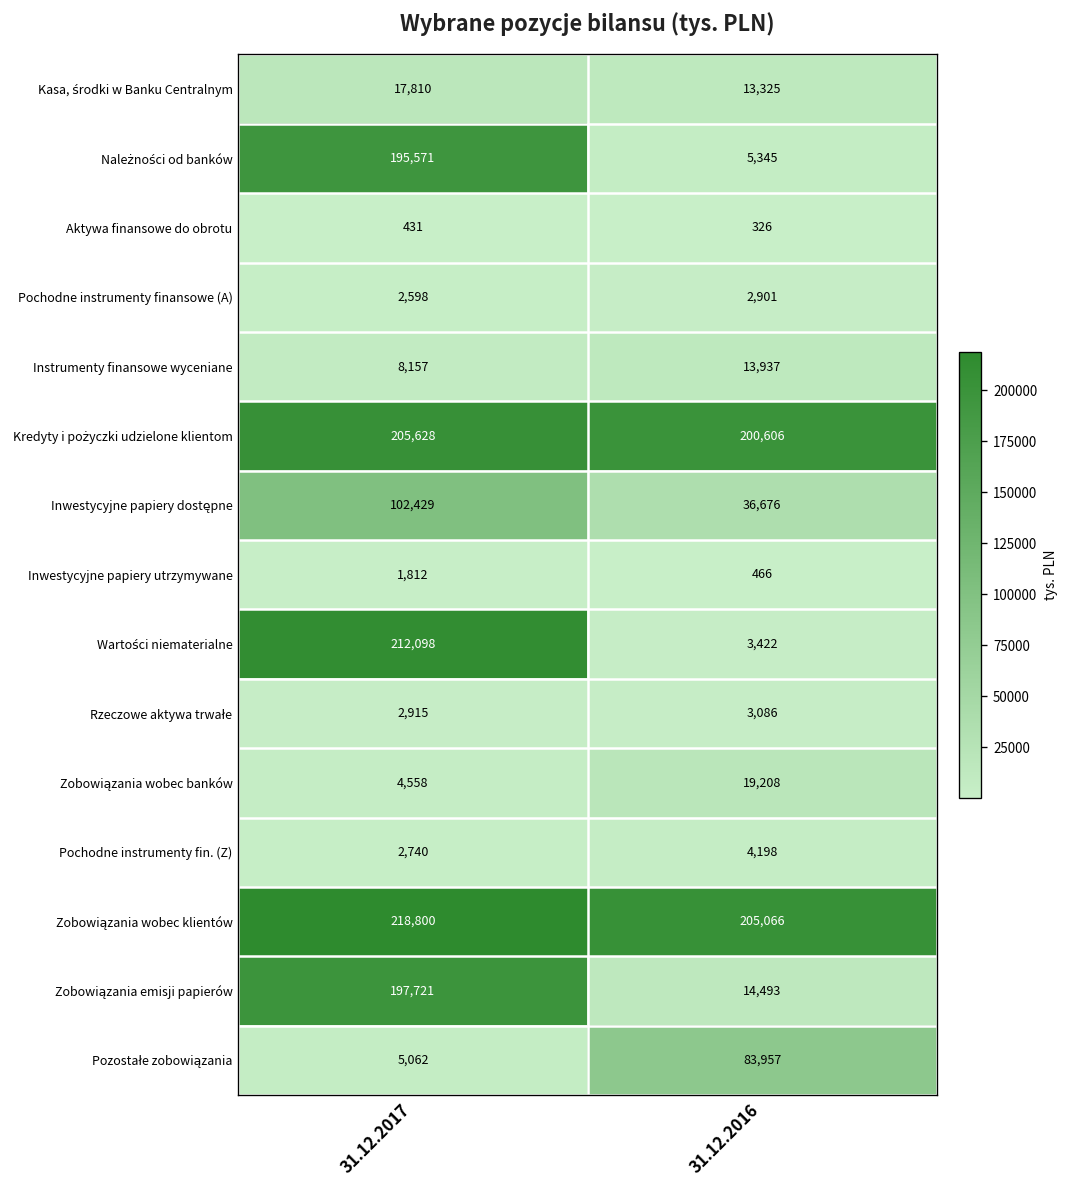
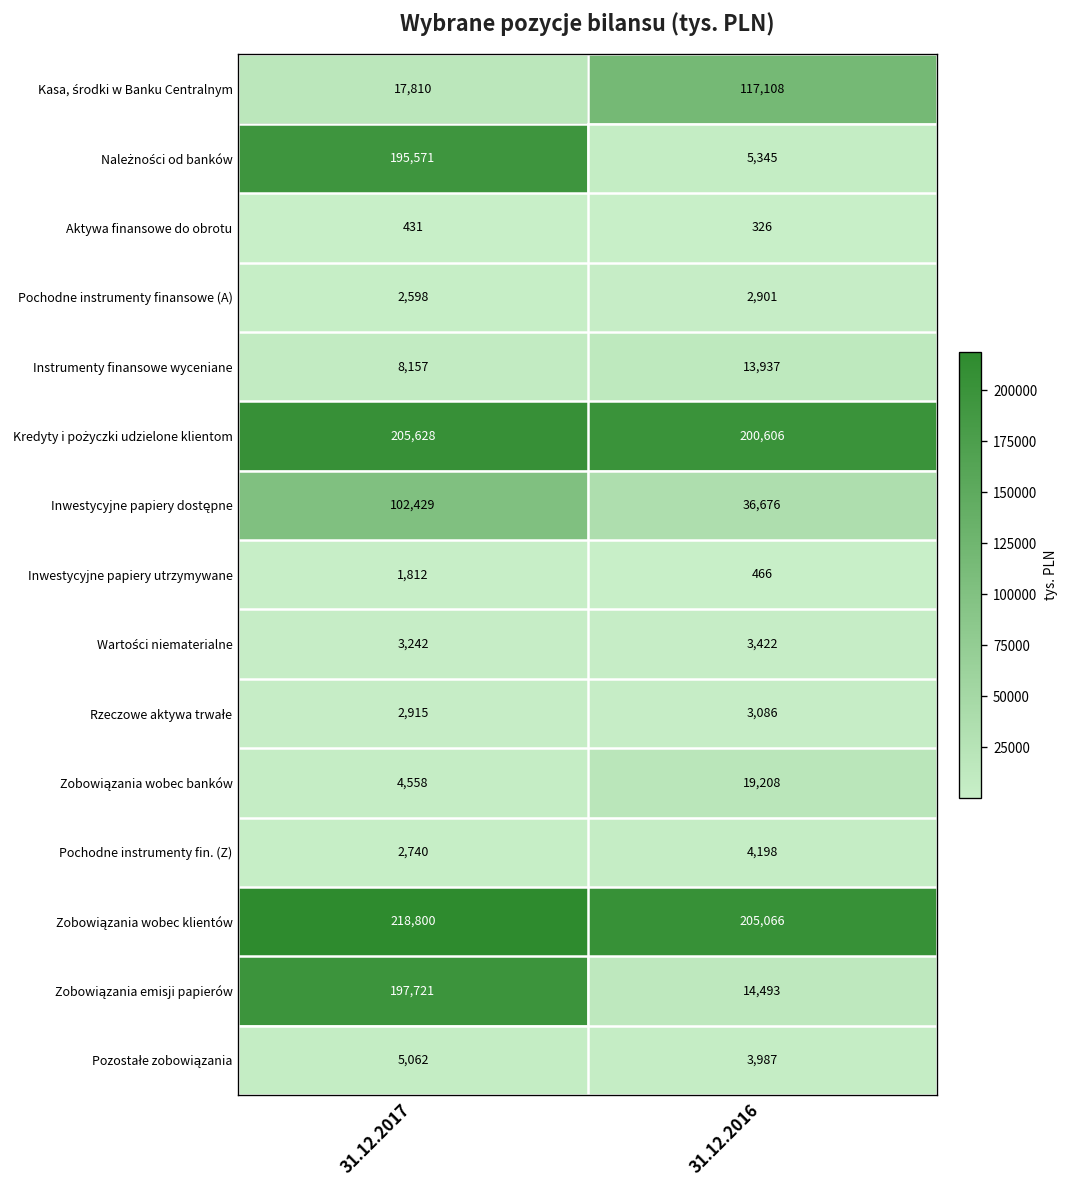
Kasa, środki w Banku Centralnym, 31.12.2016: 13,325 -> 117,108
Wartości niematerialne, 31.12.2017: 212,098 -> 3,242
Pozostałe zobowiązania, 31.12.2016: 83,957 -> 3,987
